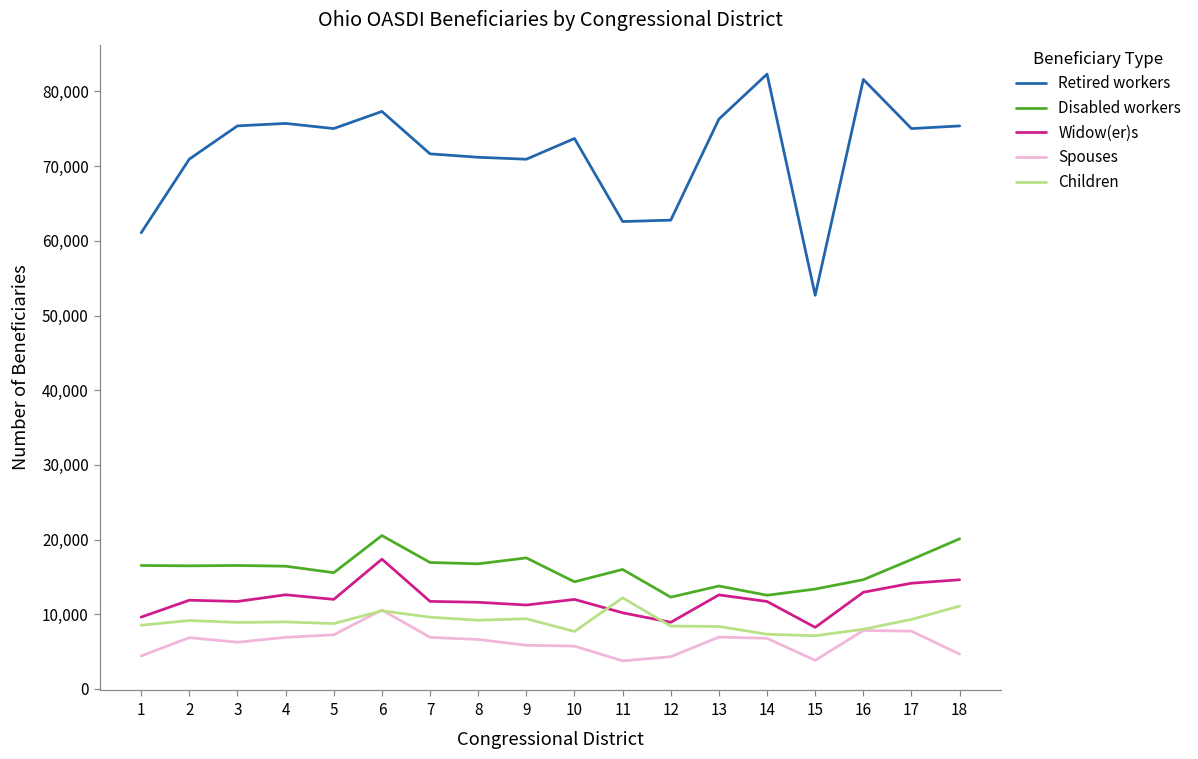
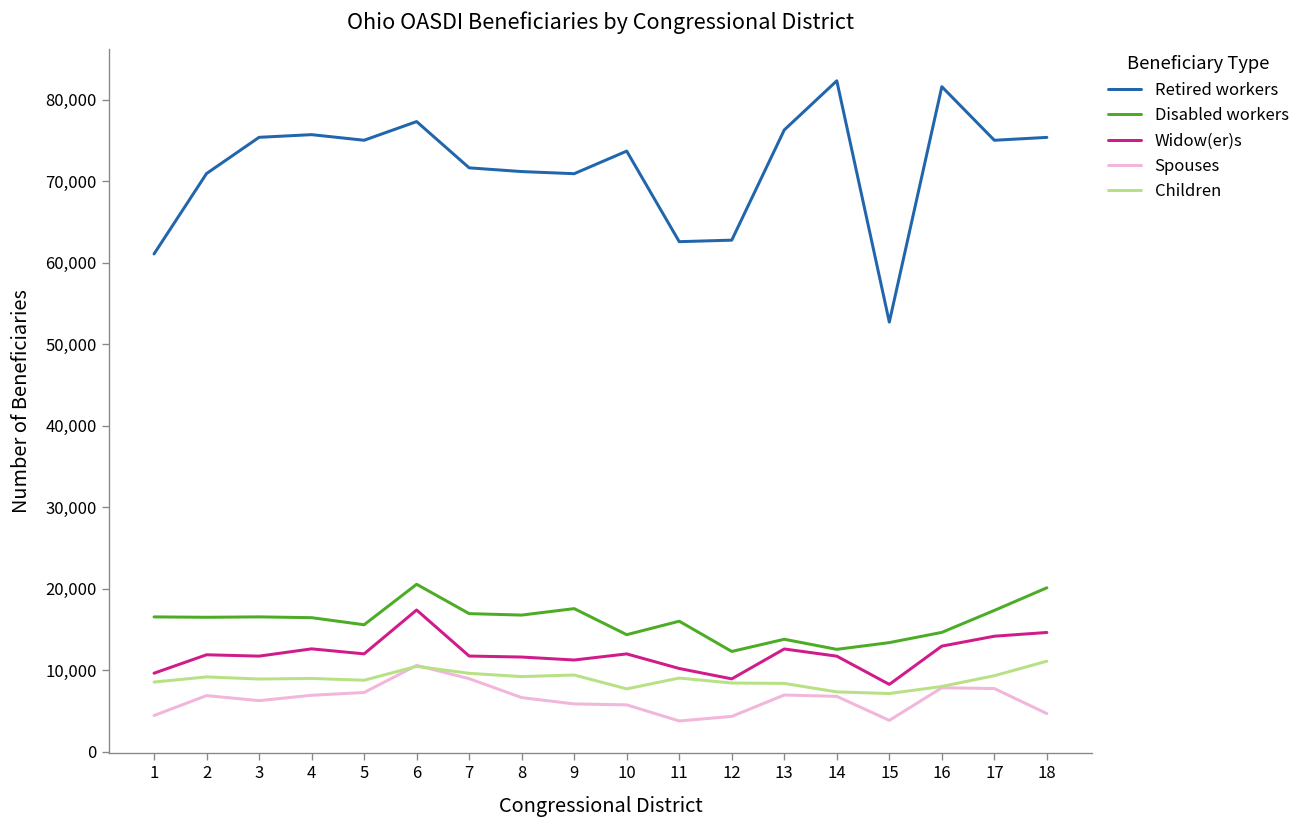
Spouses, 7: 7,000 -> 9,000
Children, 11: 12,000 -> 9,000
